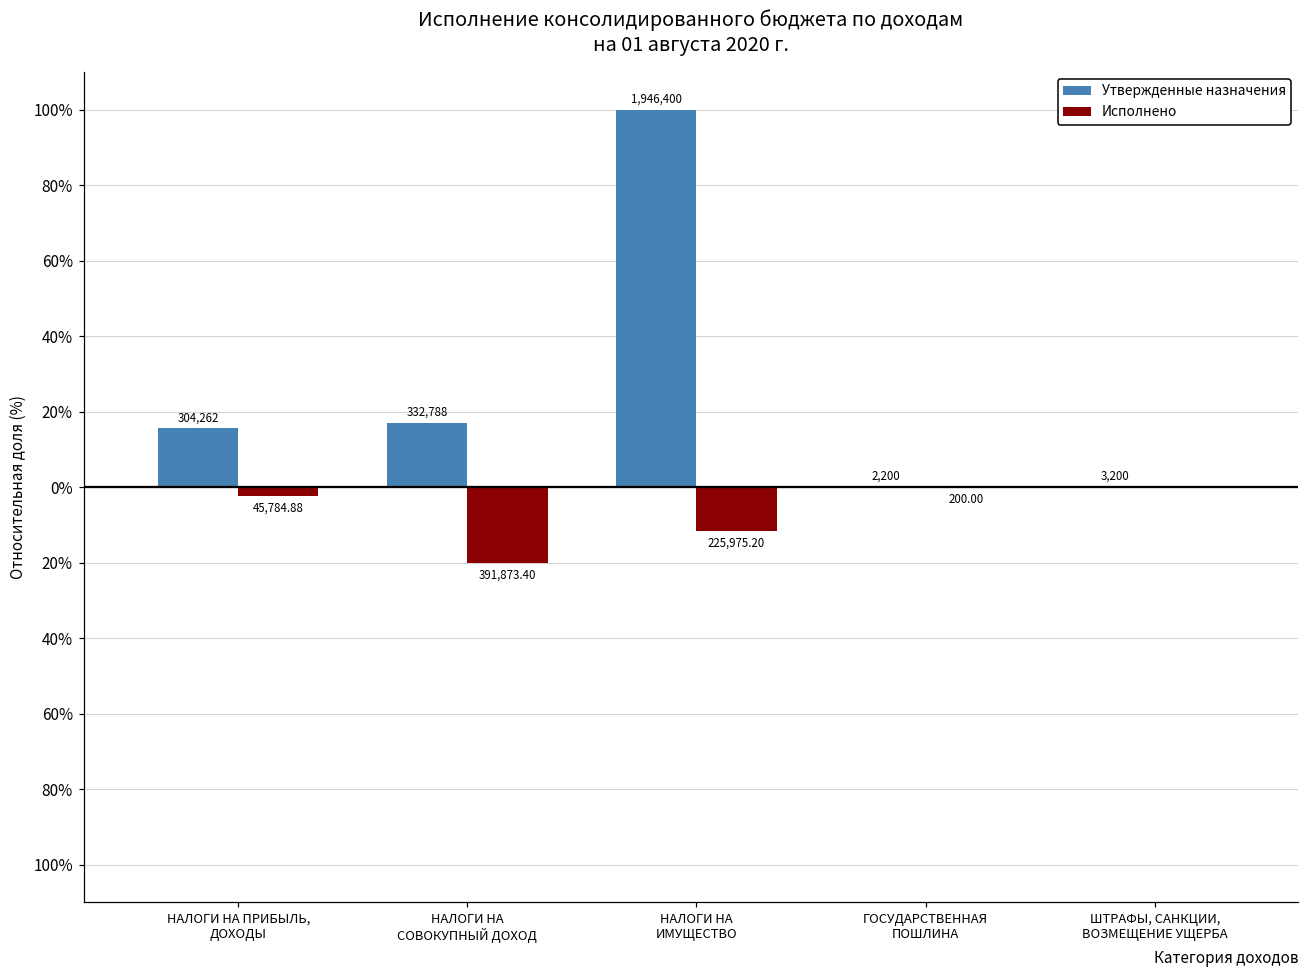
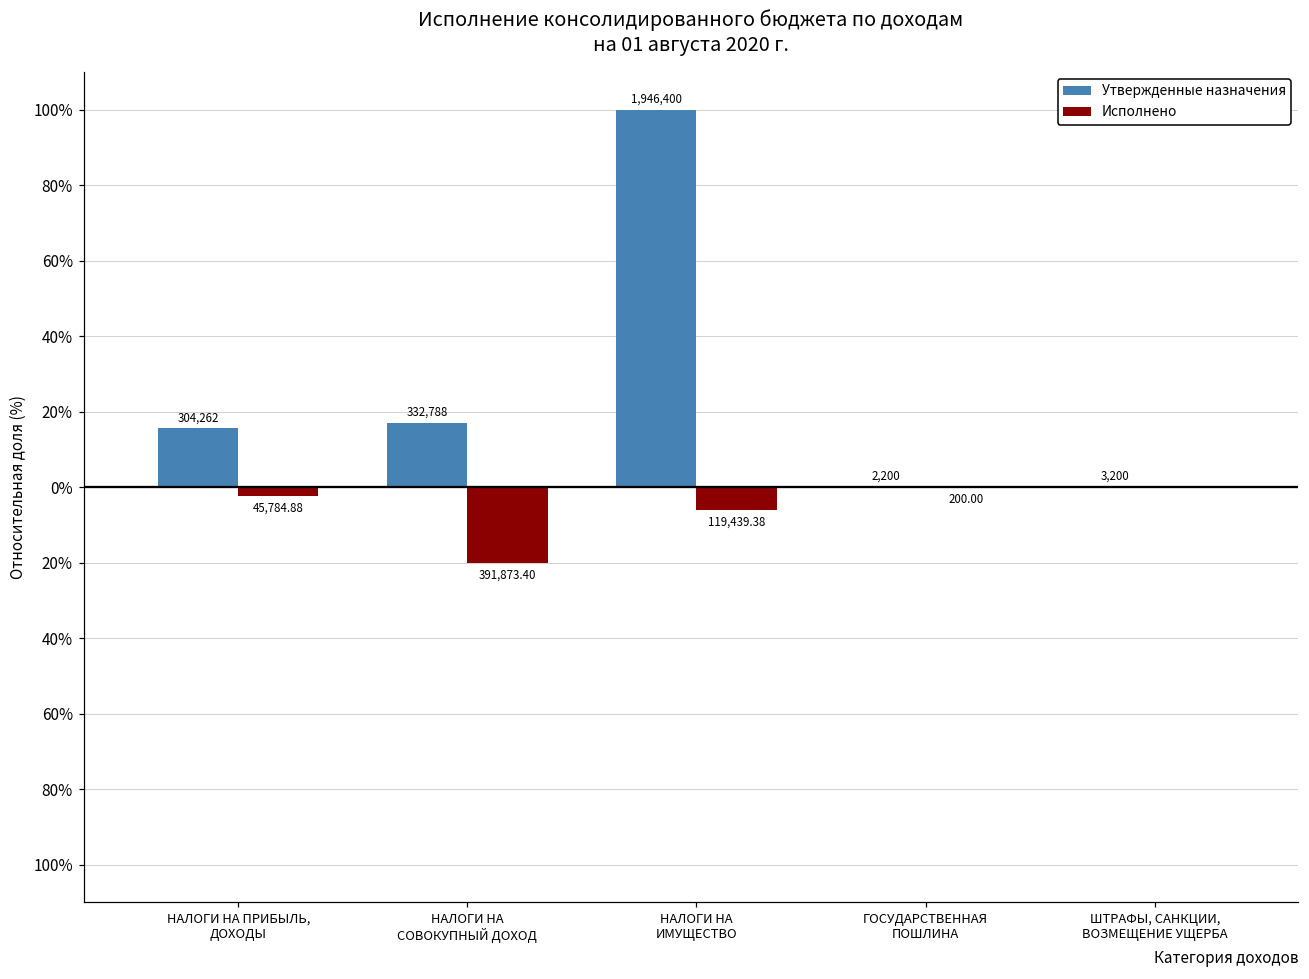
Исполнено, НАЛОГИ НА ИМУЩЕСТВО: 225,975.20 -> 119,439.38
